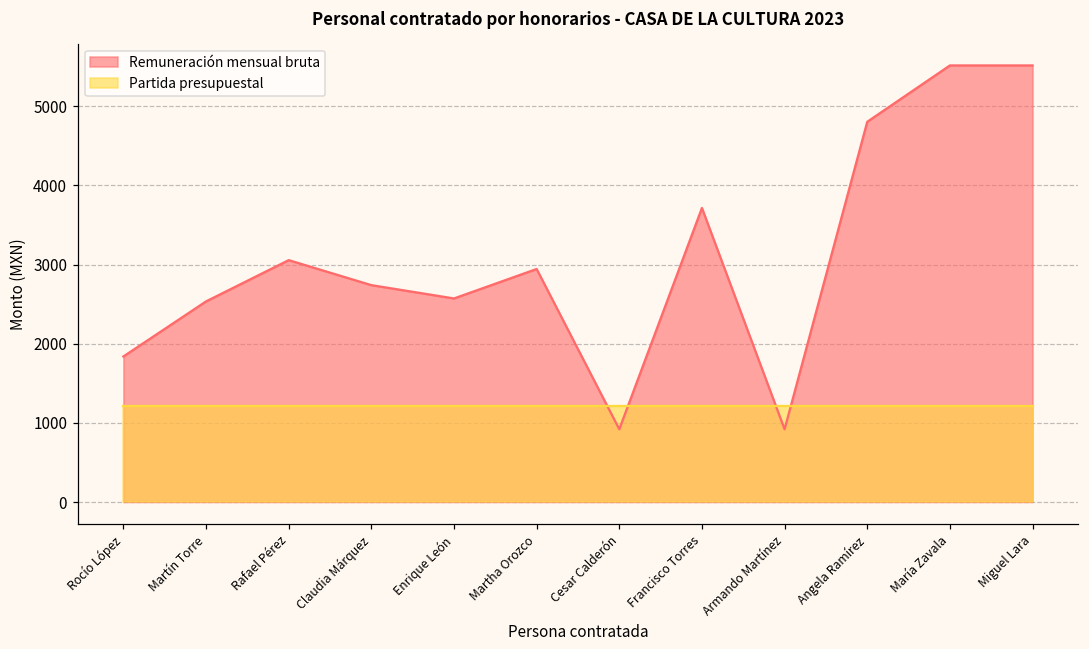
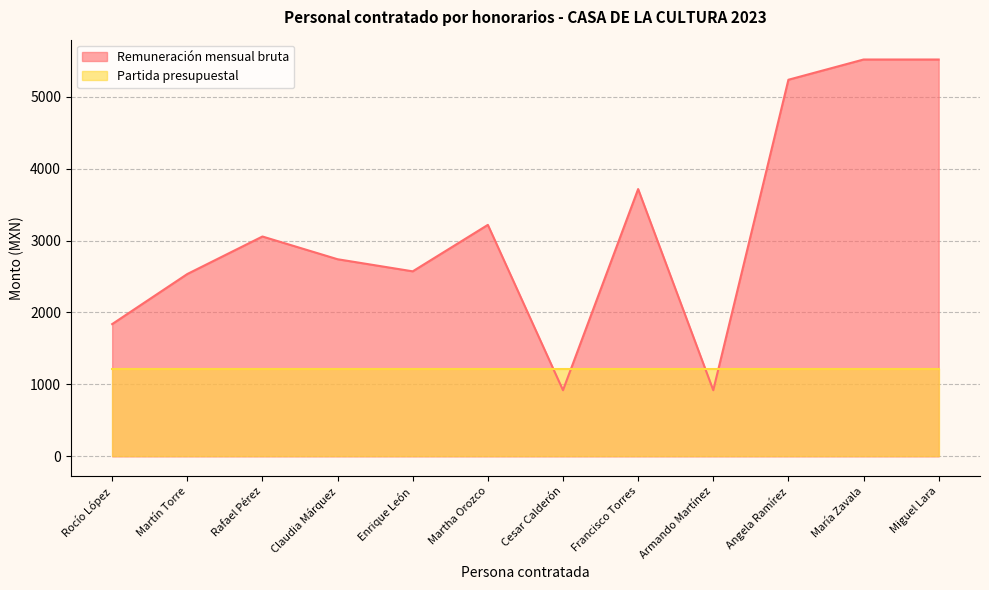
Remuneración mensual bruta, Martha Orozco: 2900 -> 3200
Remuneración mensual bruta, Angela Ramírez: 4800 -> 5200
